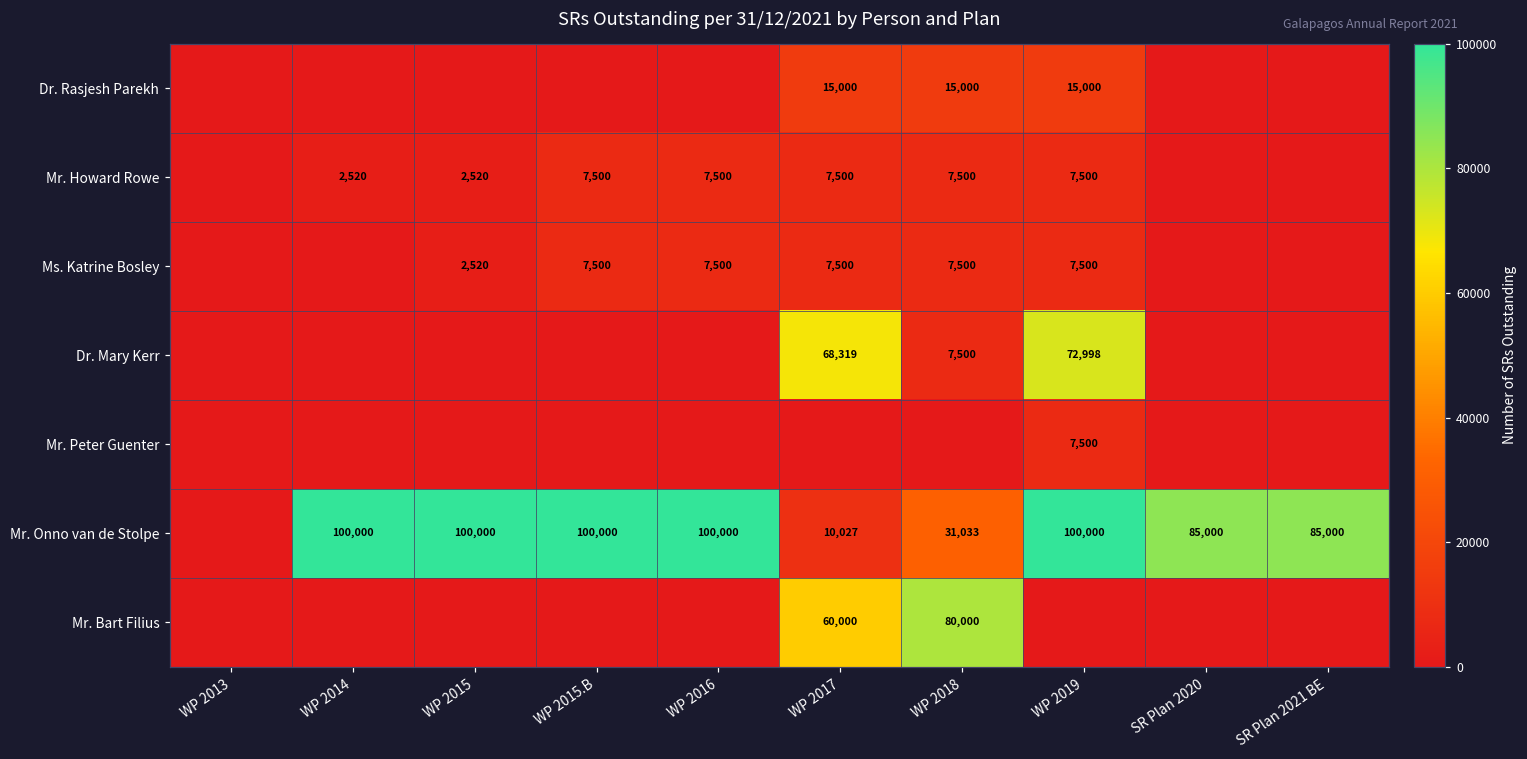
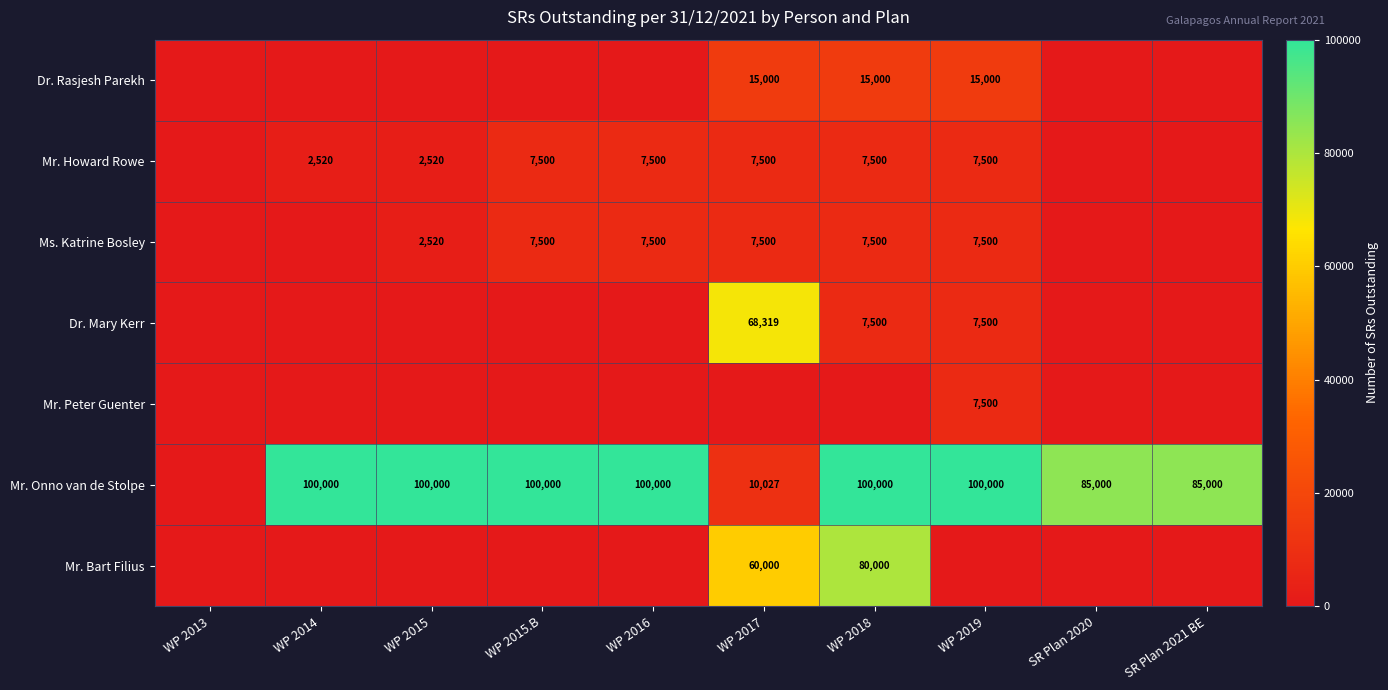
Dr. Mary Kerr, WP 2019: 72,998 -> 7,500
Mr. Onno van de Stolpe, WP 2018: 31,033 -> 100,000
